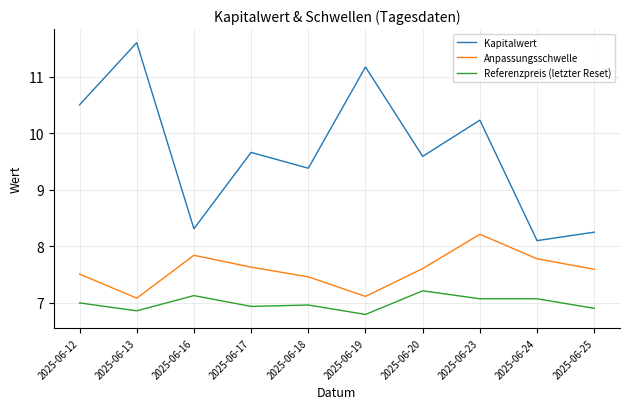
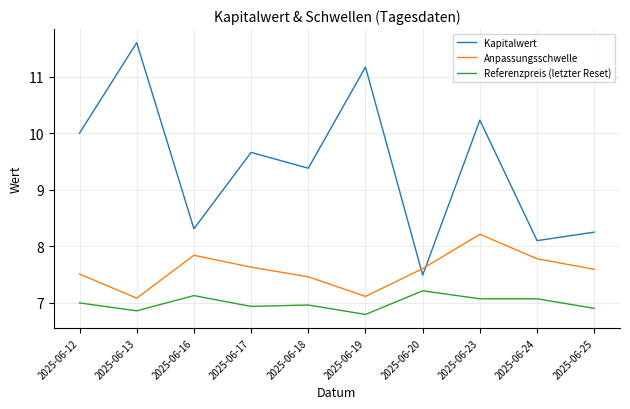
Kapitalwert, 2025-06-12: 10.5 -> 10.0
Kapitalwert, 2025-06-20: 9.6 -> 7.5
